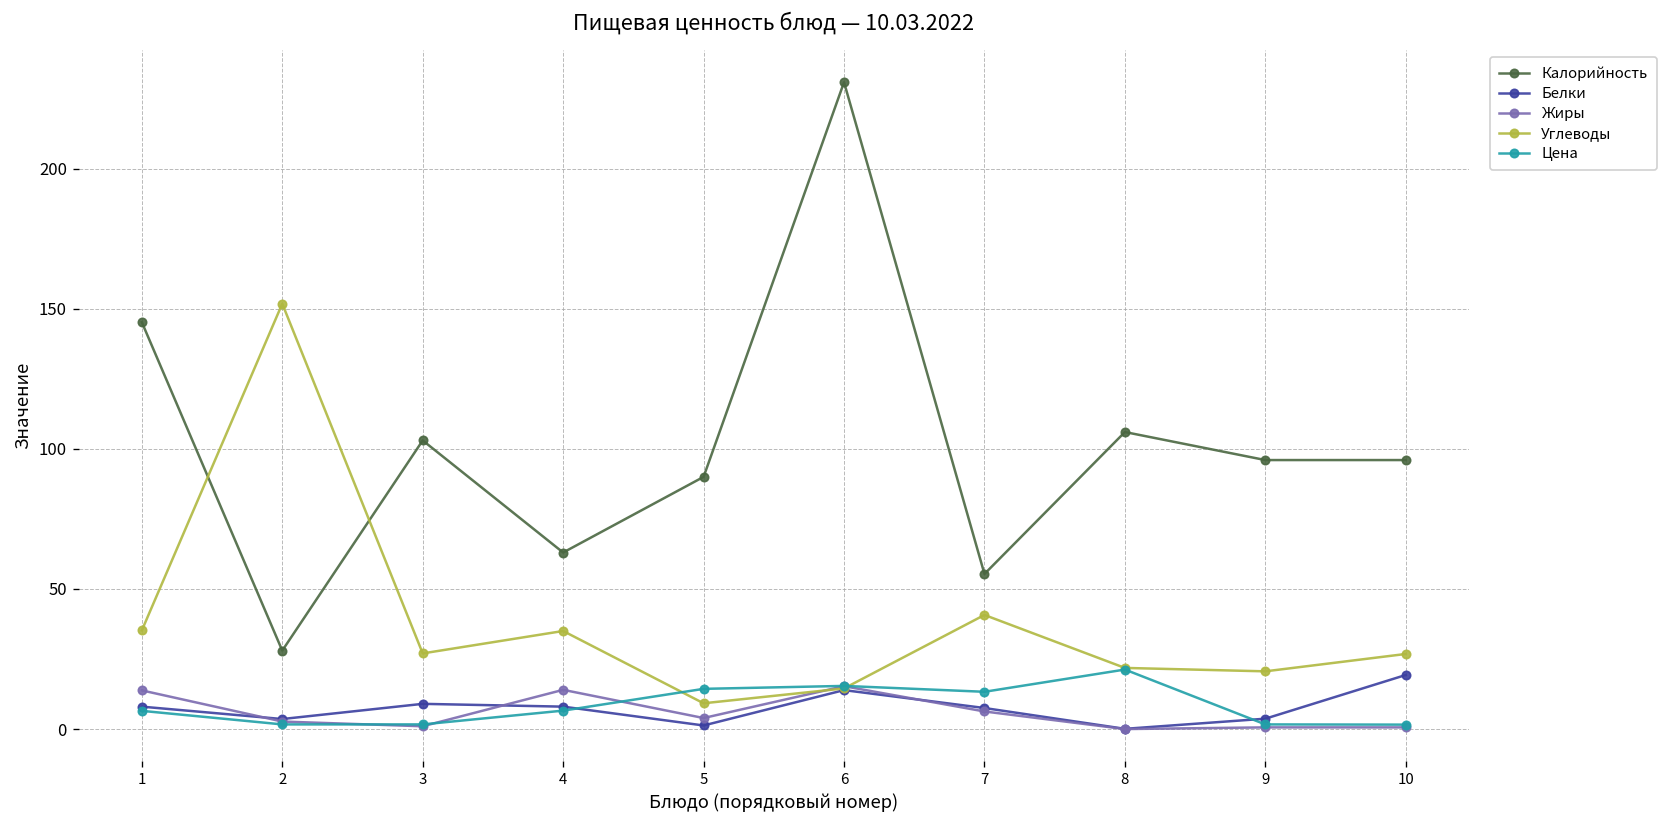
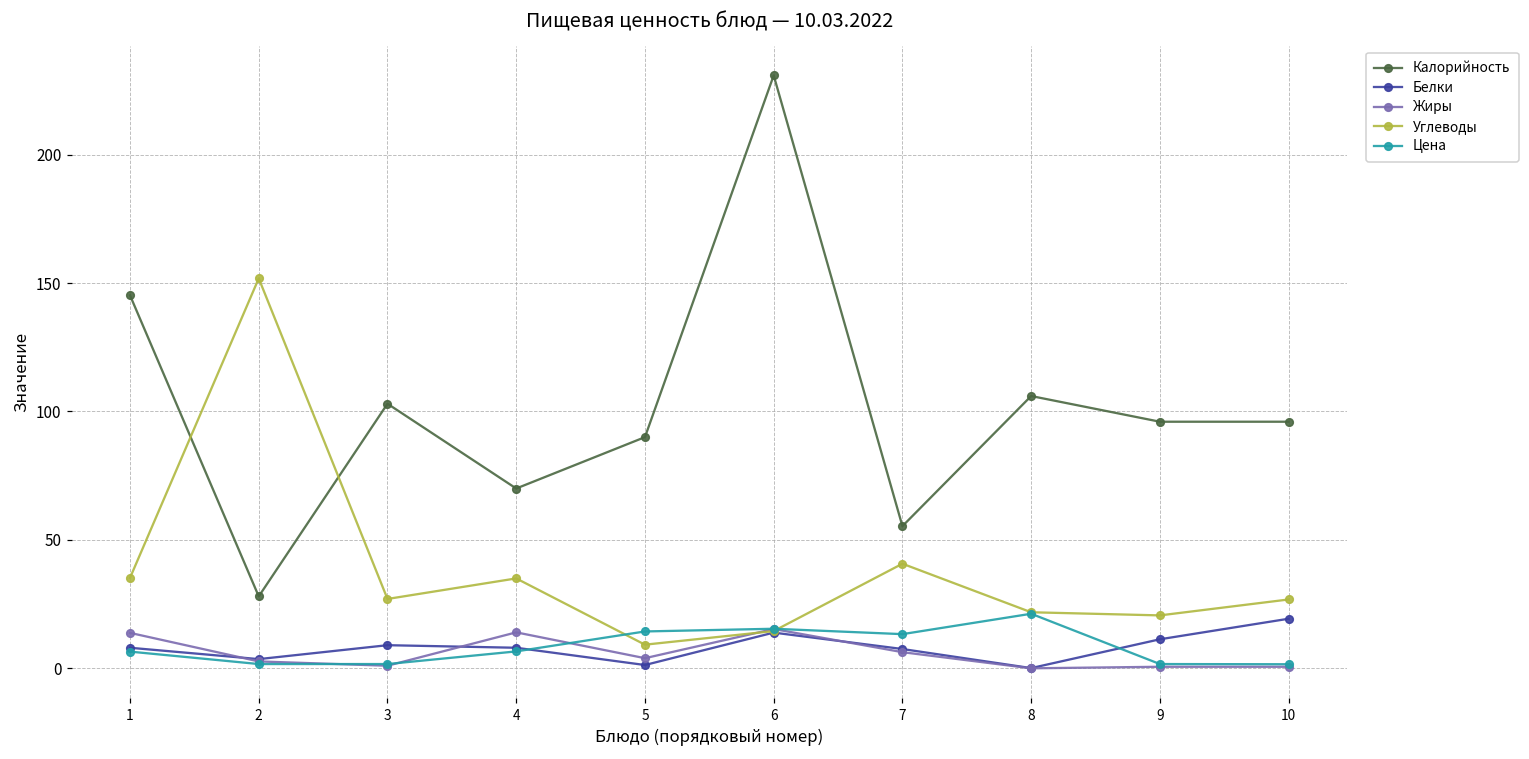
Калорийность, 4: 63 -> 70
Белки, 9: 4 -> 11
